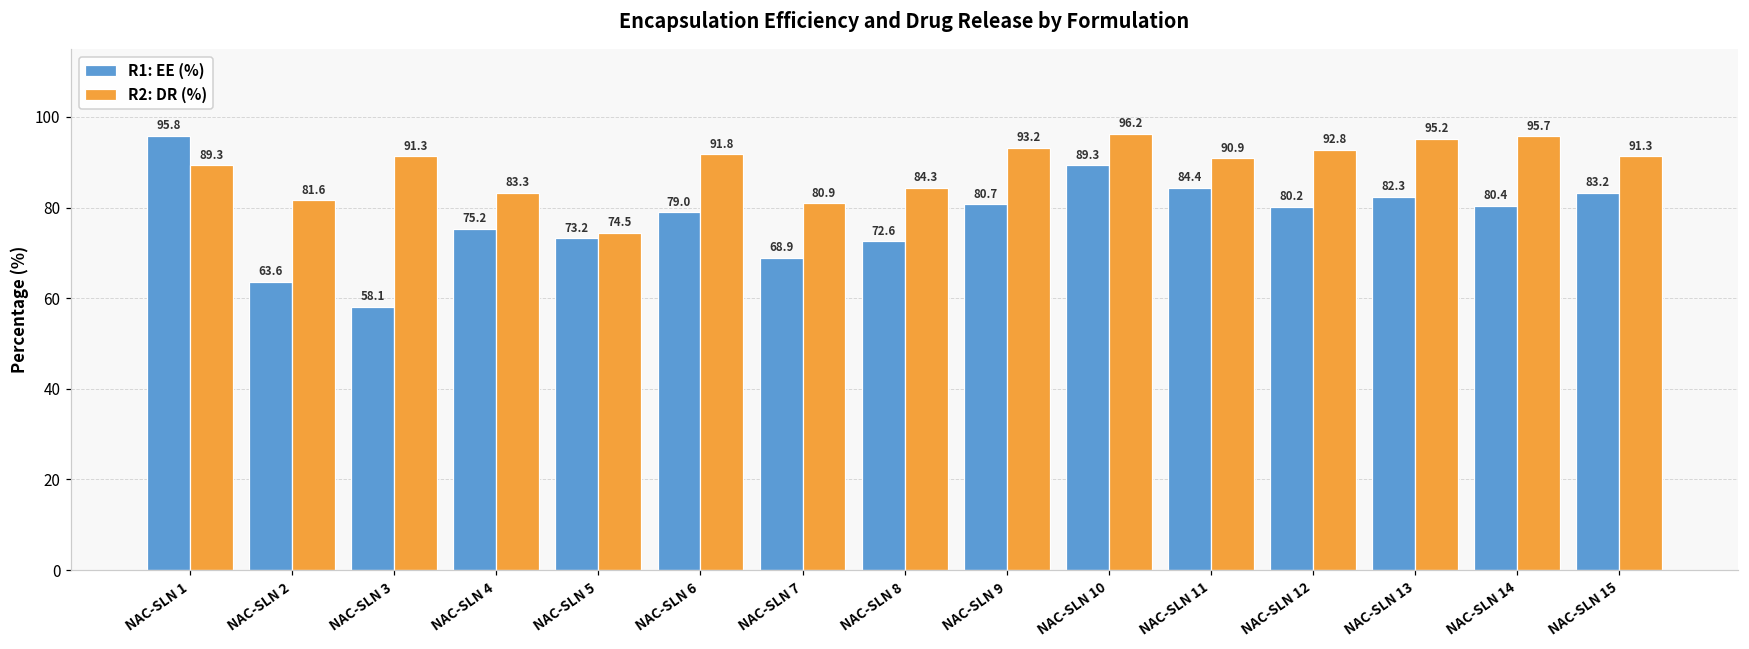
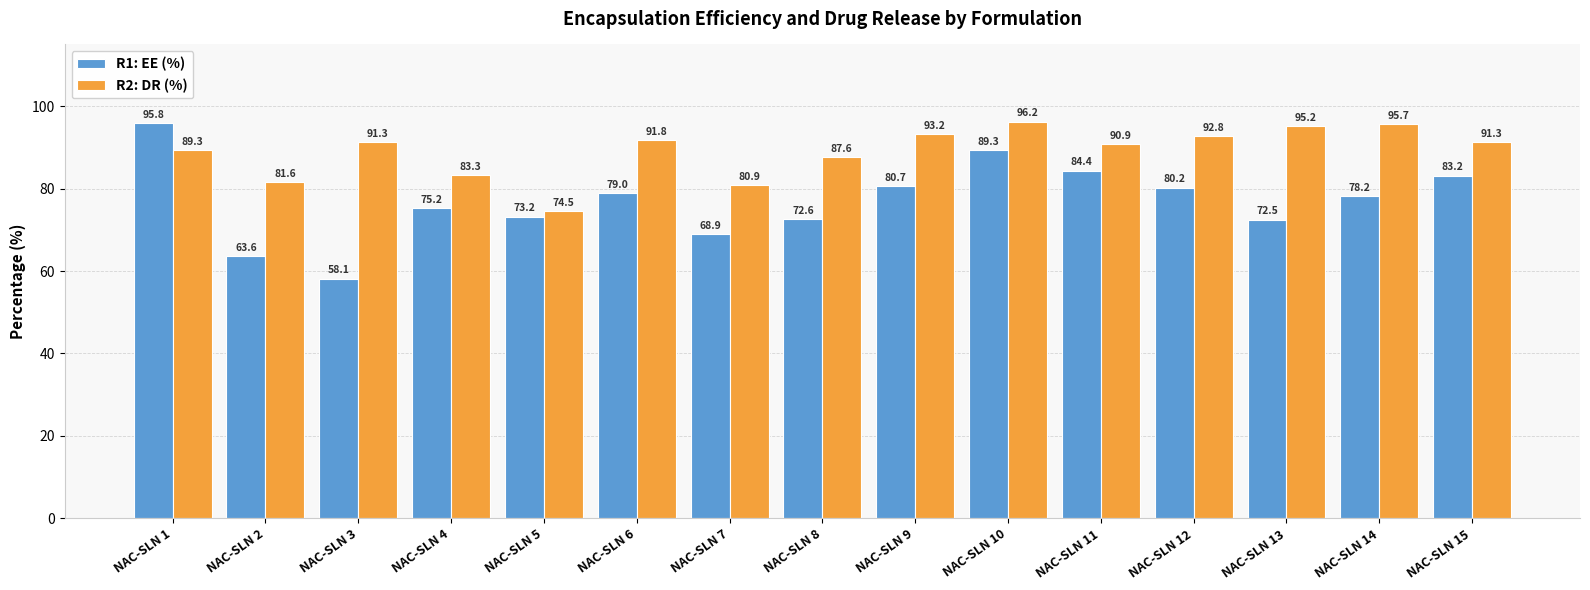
R2: DR (%), NAC-SLN 8: 84.3 -> 87.6
R1: EE (%), NAC-SLN 13: 82.3 -> 72.5
R1: EE (%), NAC-SLN 14: 80.4 -> 78.2
